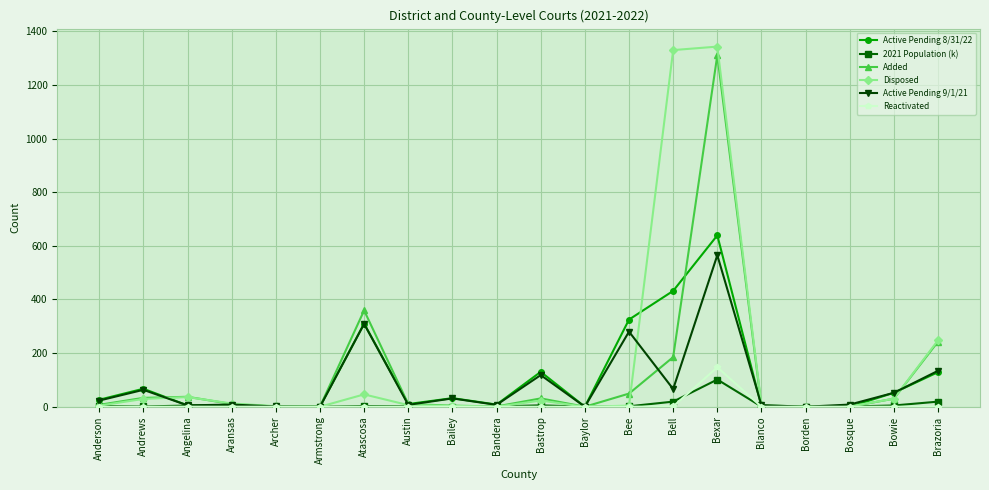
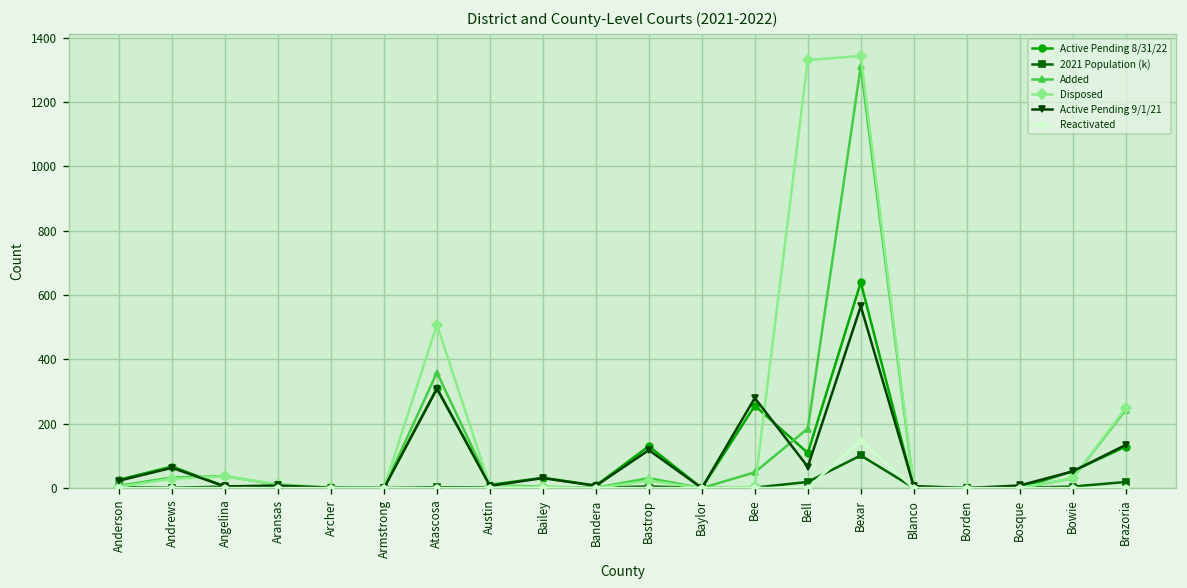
Disposed, Atascosa: 50 -> 510
Active Pending 8/31/22, Bee: 330 -> 260
Active Pending 8/31/22, Bell: 430 -> 110
